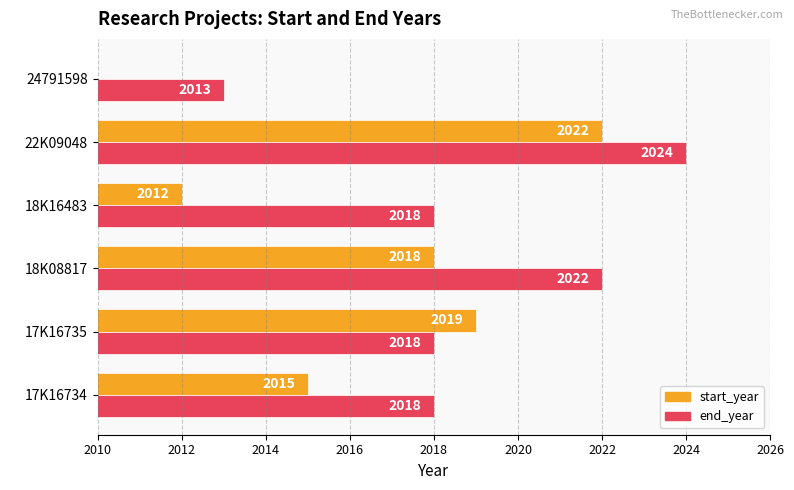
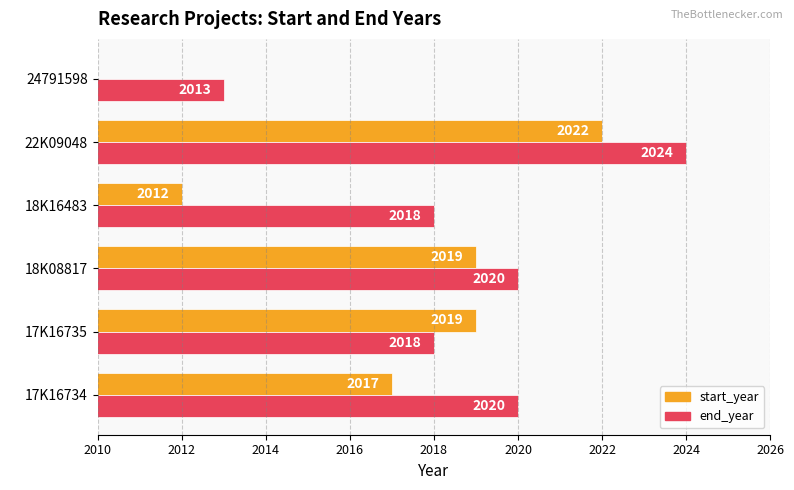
start_year, 18K08817: 2018 -> 2019
end_year, 18K08817: 2022 -> 2020
start_year, 17K16734: 2015 -> 2017
end_year, 17K16734: 2018 -> 2020
